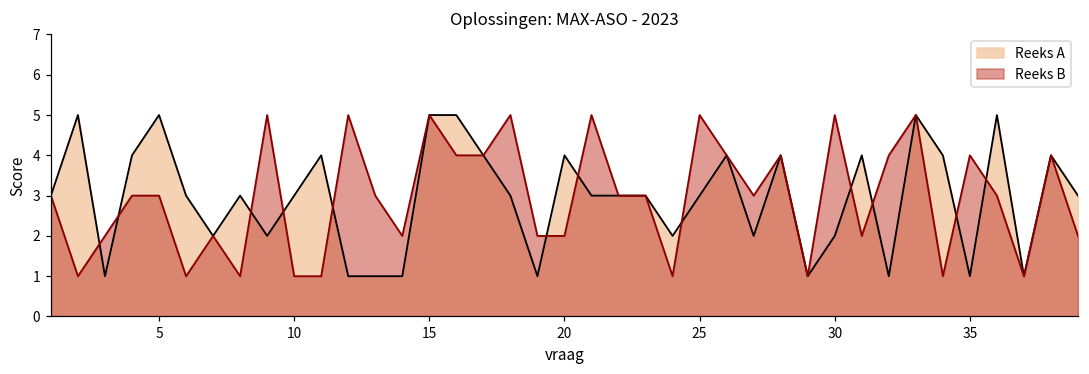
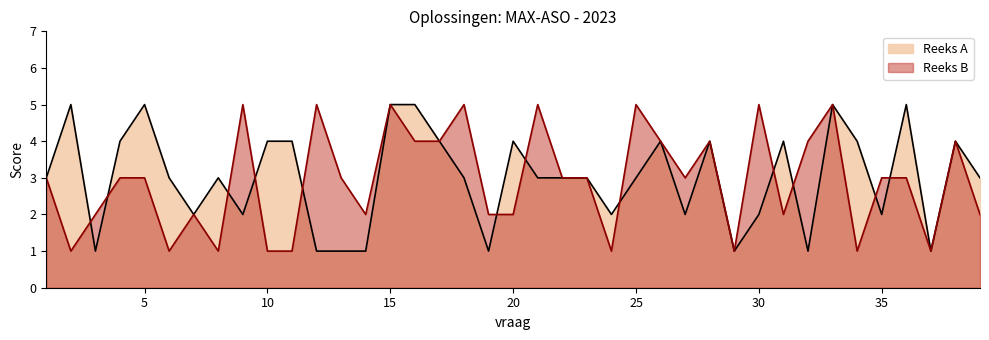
Reeks A, 10: 3 -> 4
Reeks A, 35: 1 -> 2
Reeks B, 35: 4 -> 3
